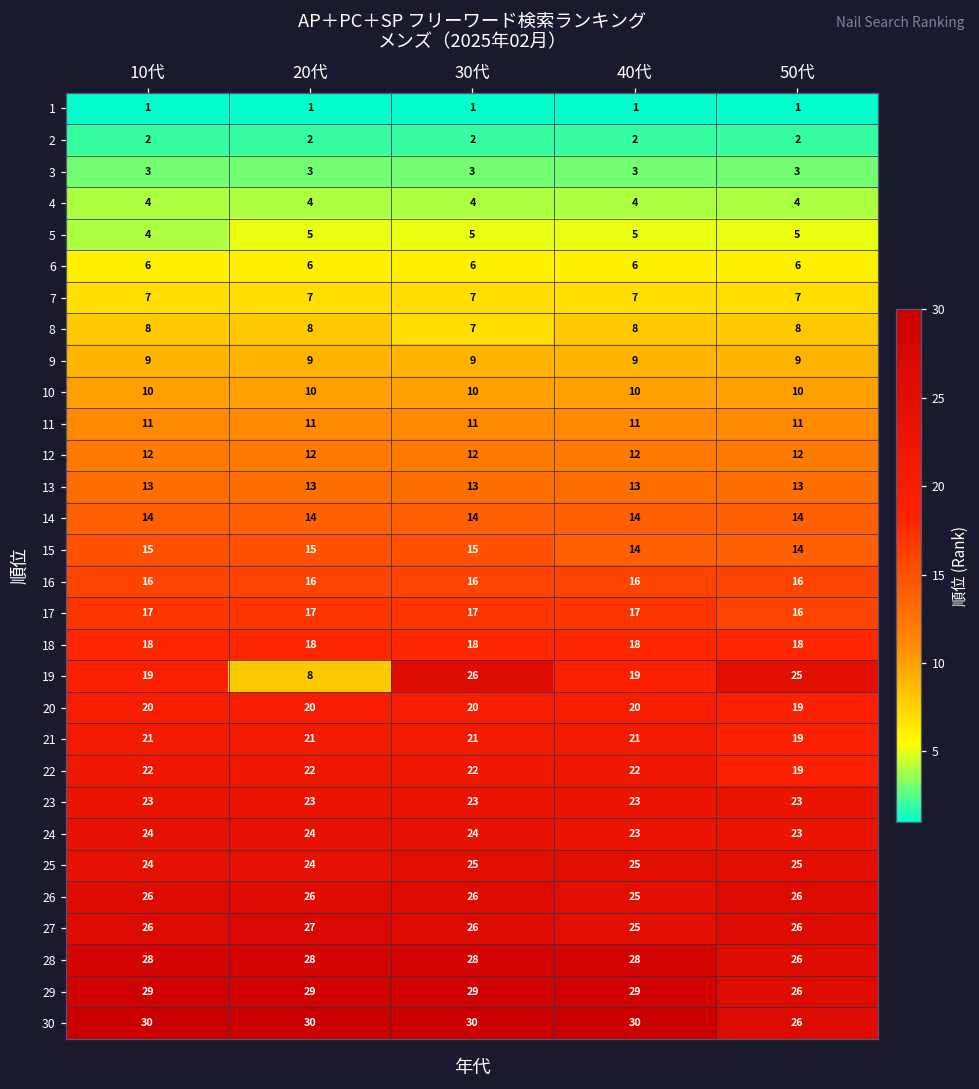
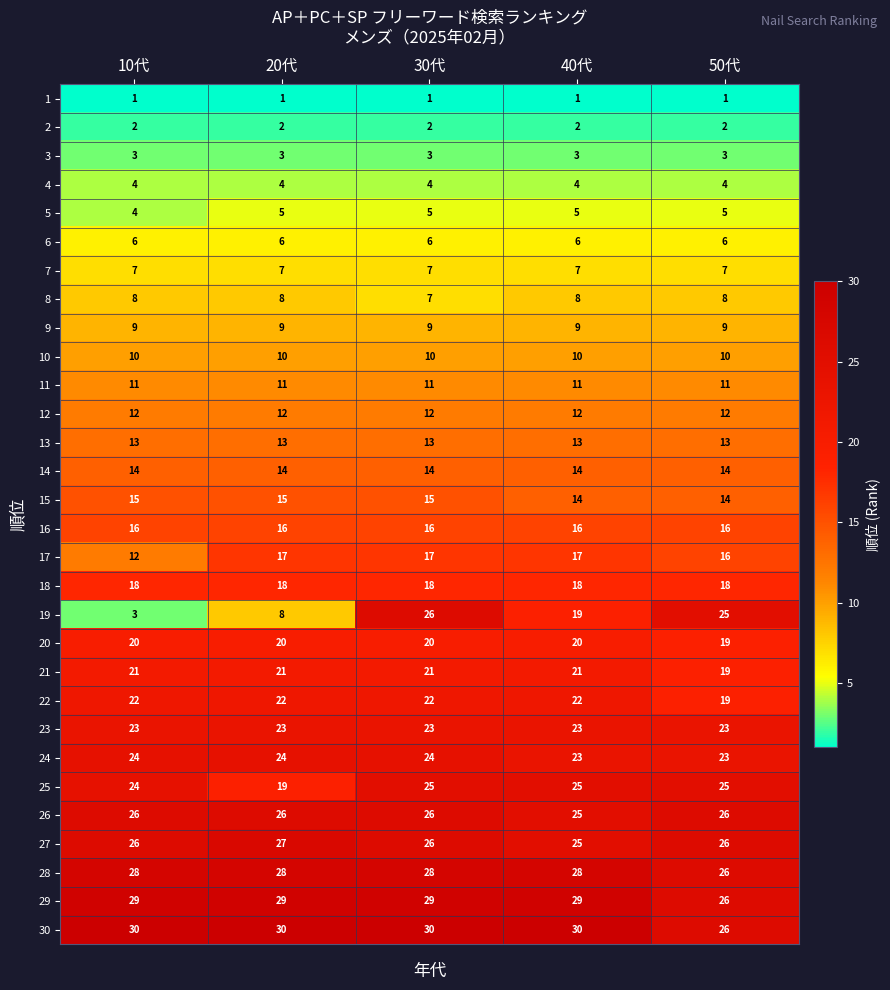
17, 10代: 17 -> 12
19, 10代: 19 -> 3
25, 20代: 24 -> 19
